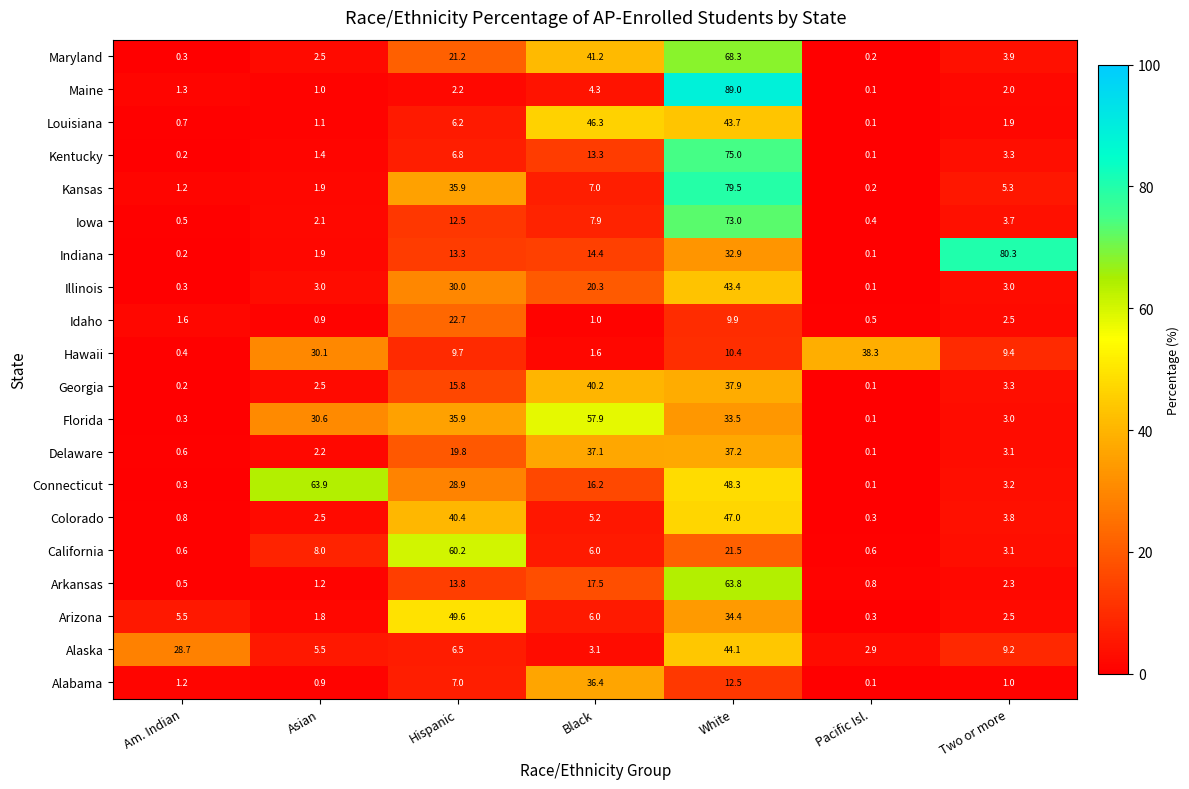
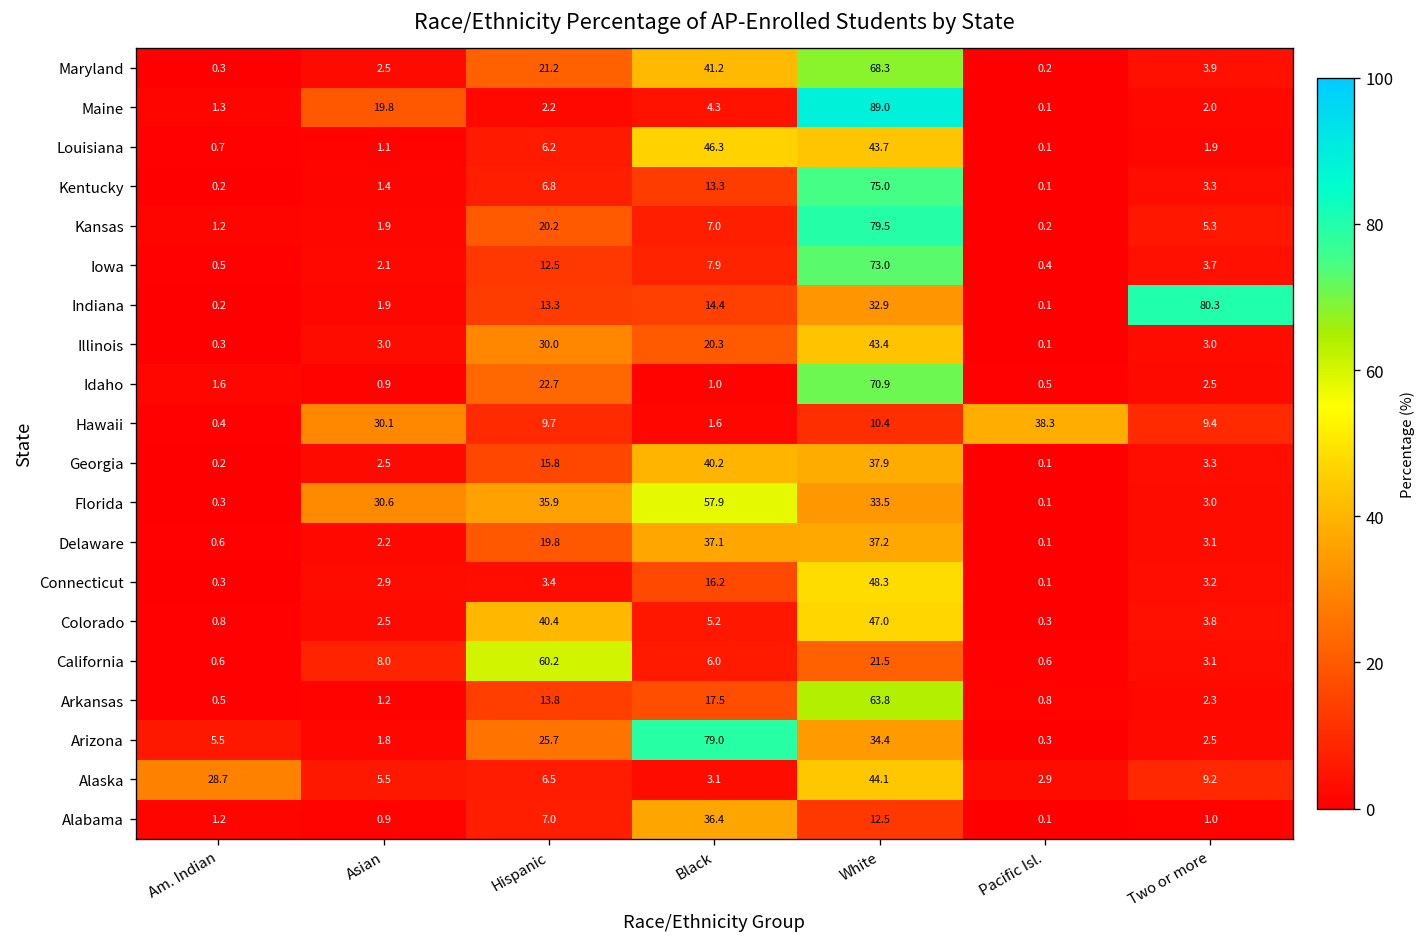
Maine, Asian: 1.0 -> 19.8
Kansas, Hispanic: 35.9 -> 20.2
Idaho, White: 9.9 -> 70.9
Connecticut, Asian: 63.9 -> 2.9
Connecticut, Hispanic: 28.9 -> 3.4
Arizona, Hispanic: 49.6 -> 25.7
Arizona, Black: 6.0 -> 79.0
